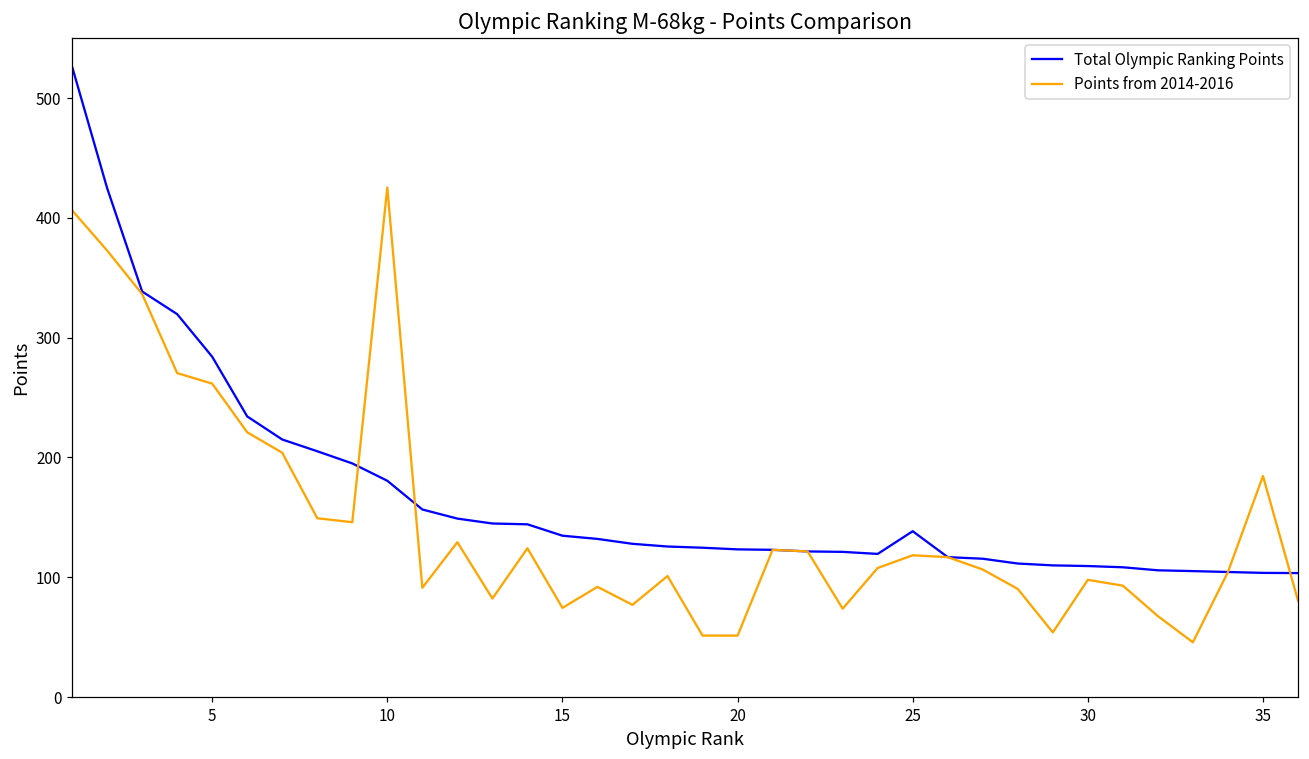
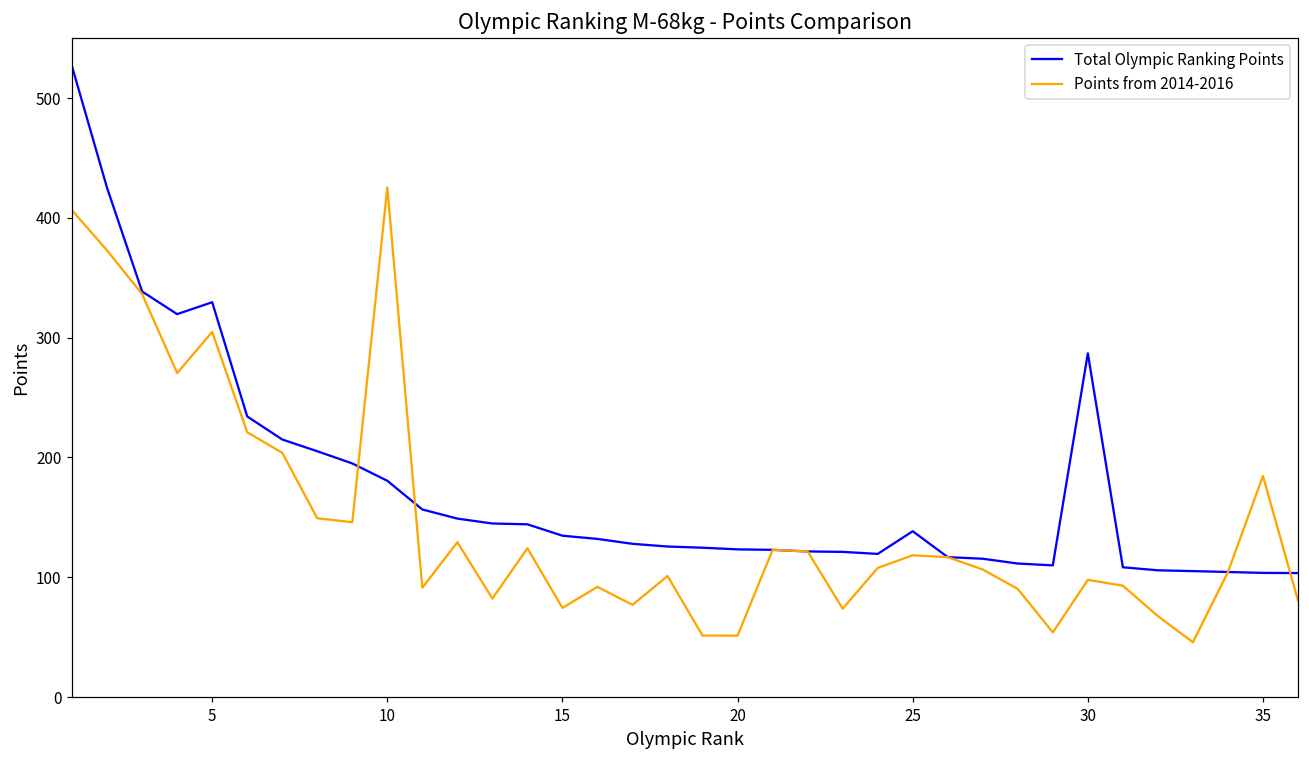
Total Olympic Ranking Points, 5: 284 -> 330
Points from 2014-2016, 5: 262 -> 305
Total Olympic Ranking Points, 30: 109 -> 287
